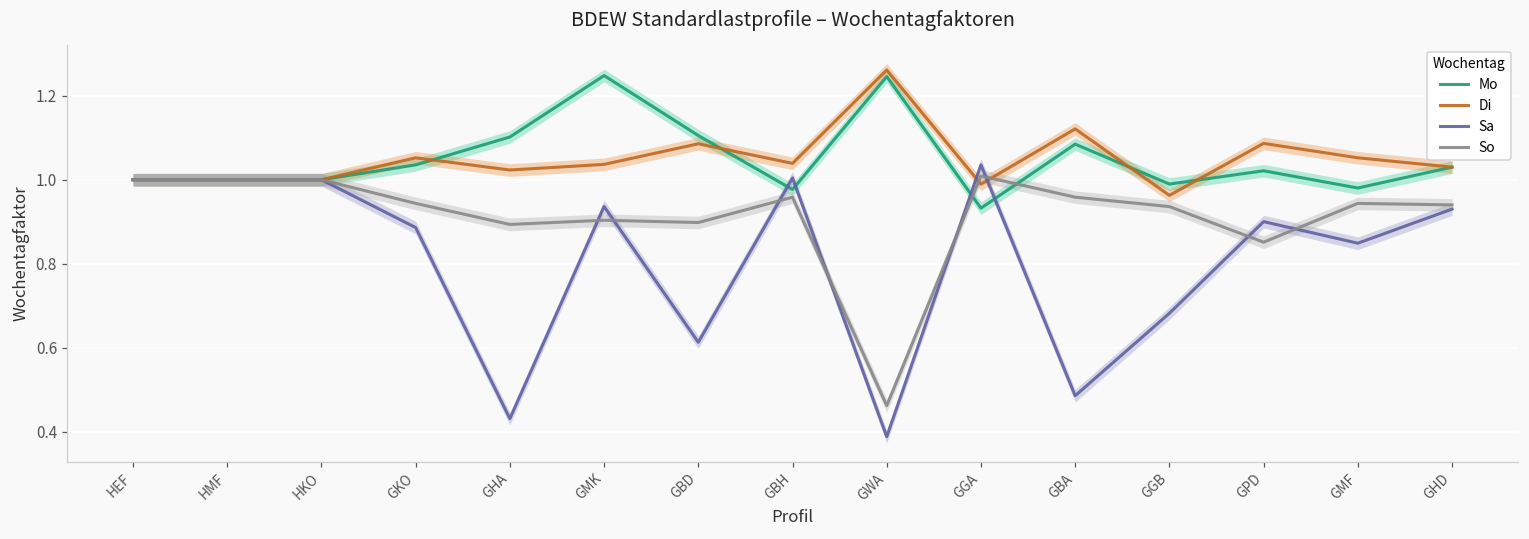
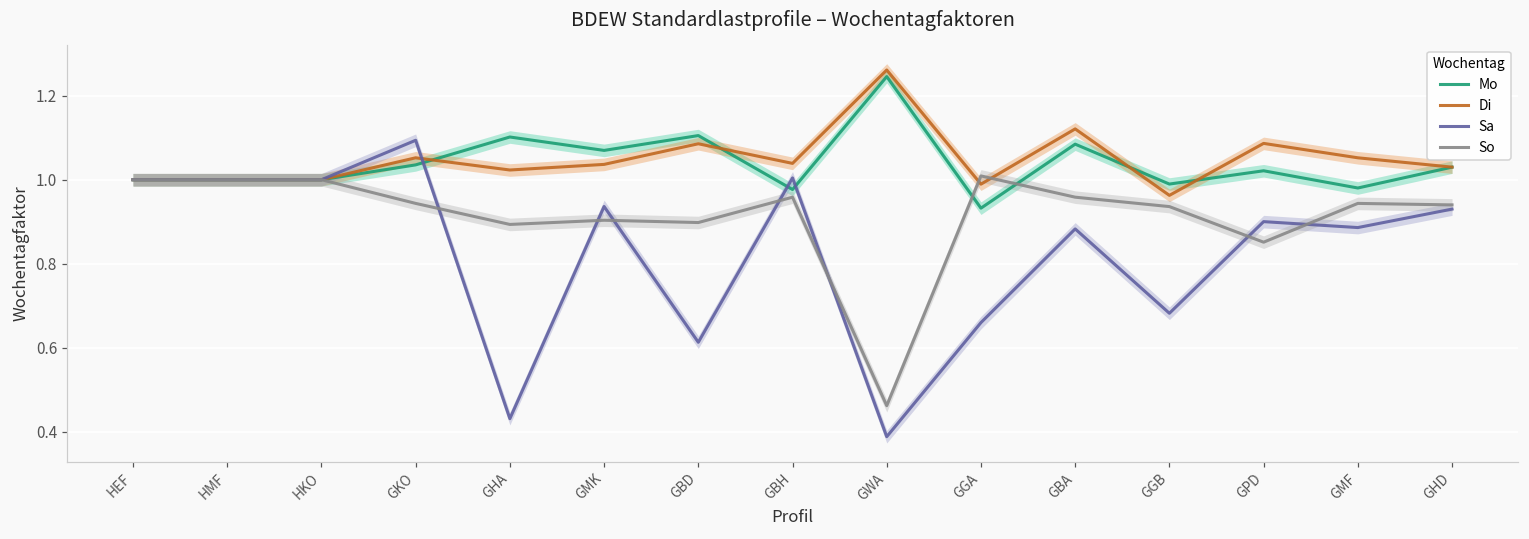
Sa, GKO: 0.89 -> 1.09
Mo, GMK: 1.25 -> 1.07
Sa, GGA: 1.04 -> 0.66
Sa, GBA: 0.49 -> 0.88
Sa, GMF: 0.85 -> 0.89
